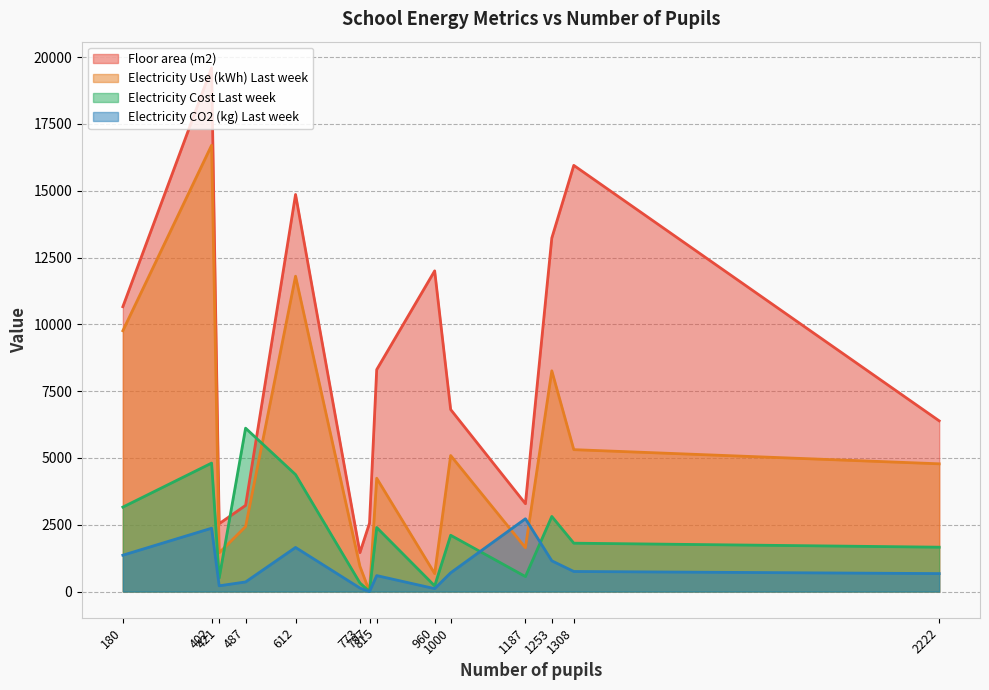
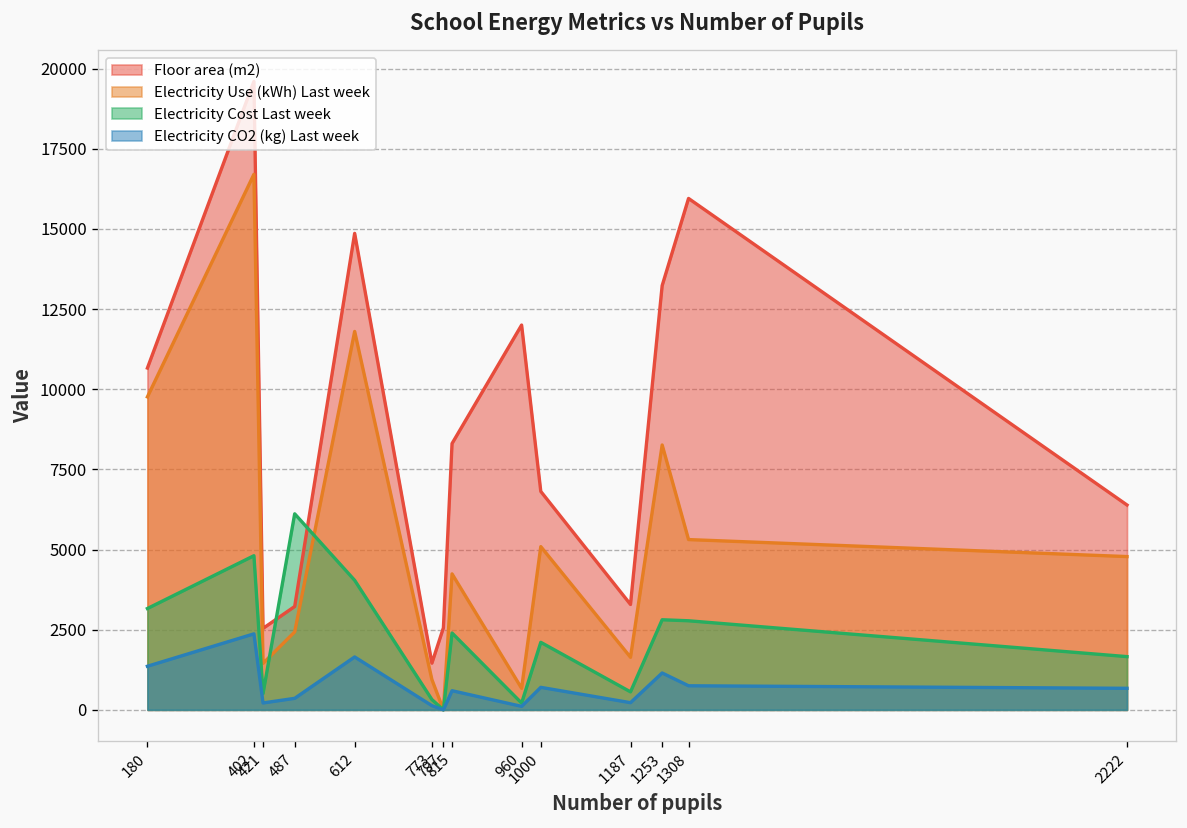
Electricity Cost Last week, 612: 4400 -> 4000
Electricity CO2 (kg) Last week, 1187: 2700 -> 200
Electricity Cost Last week, 1308: 1800 -> 2800
